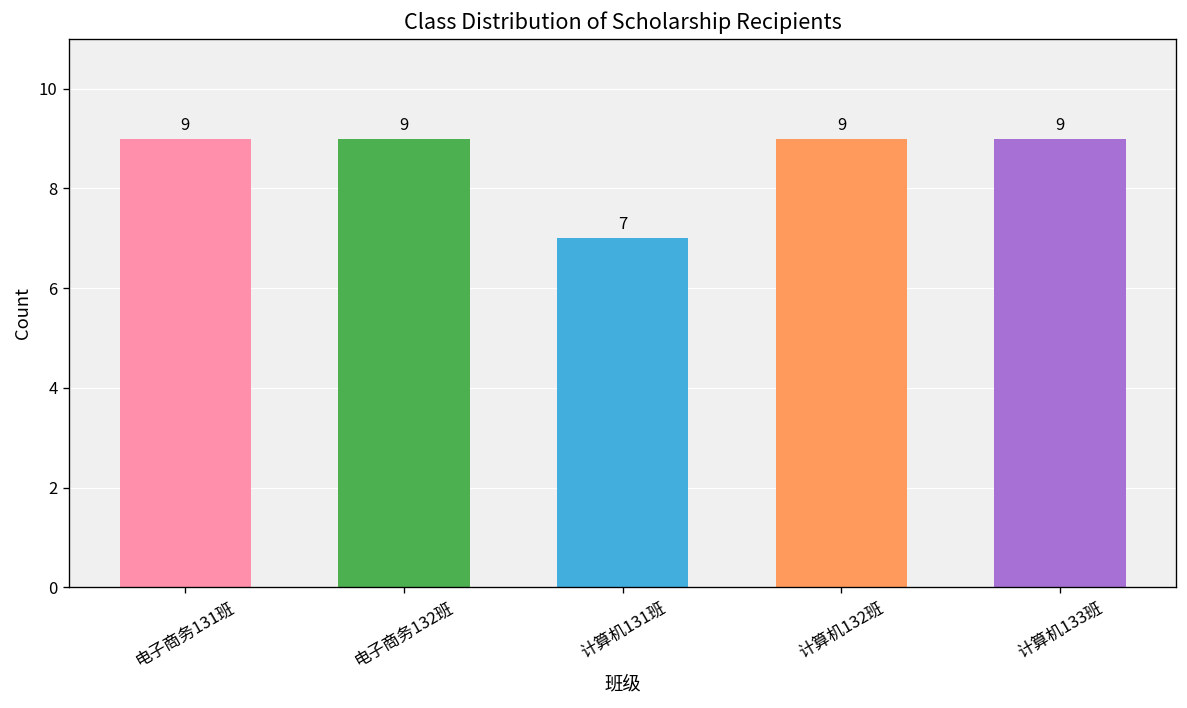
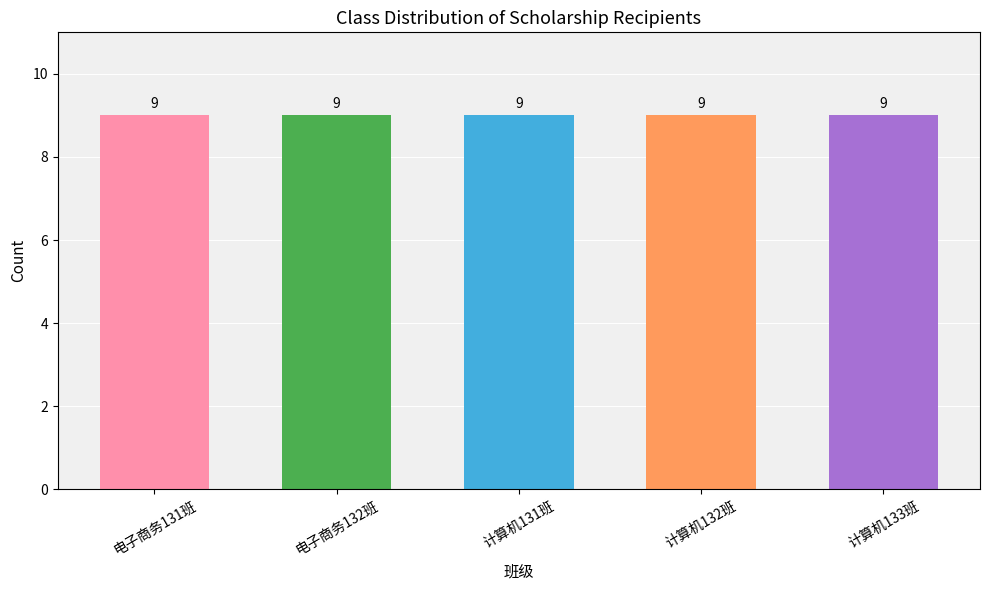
计算机131班: 7 -> 9
